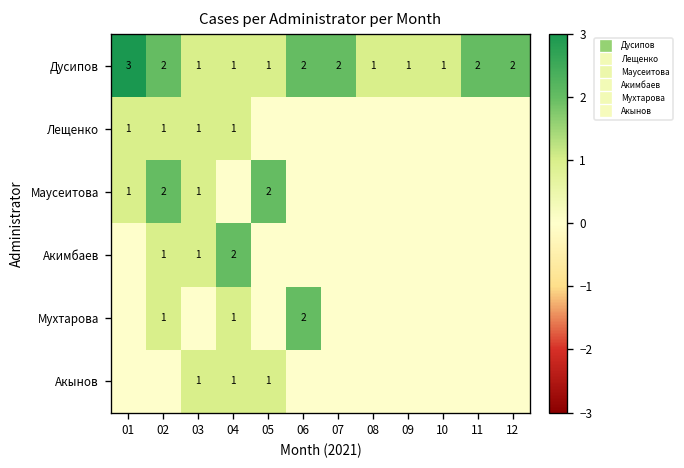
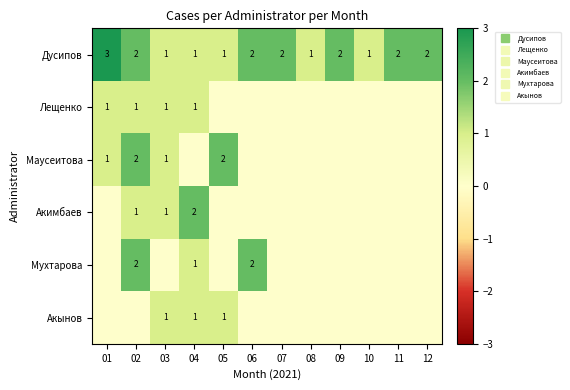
Дусипов, 09: 1 -> 2
Мухтарова, 02: 1 -> 2
